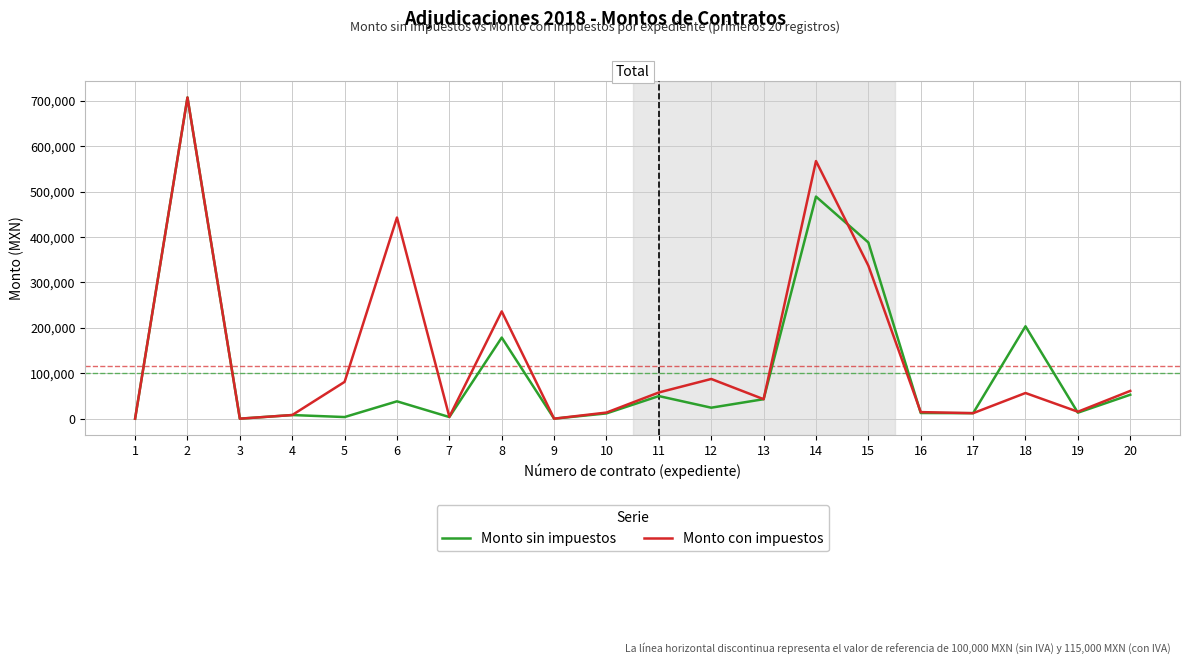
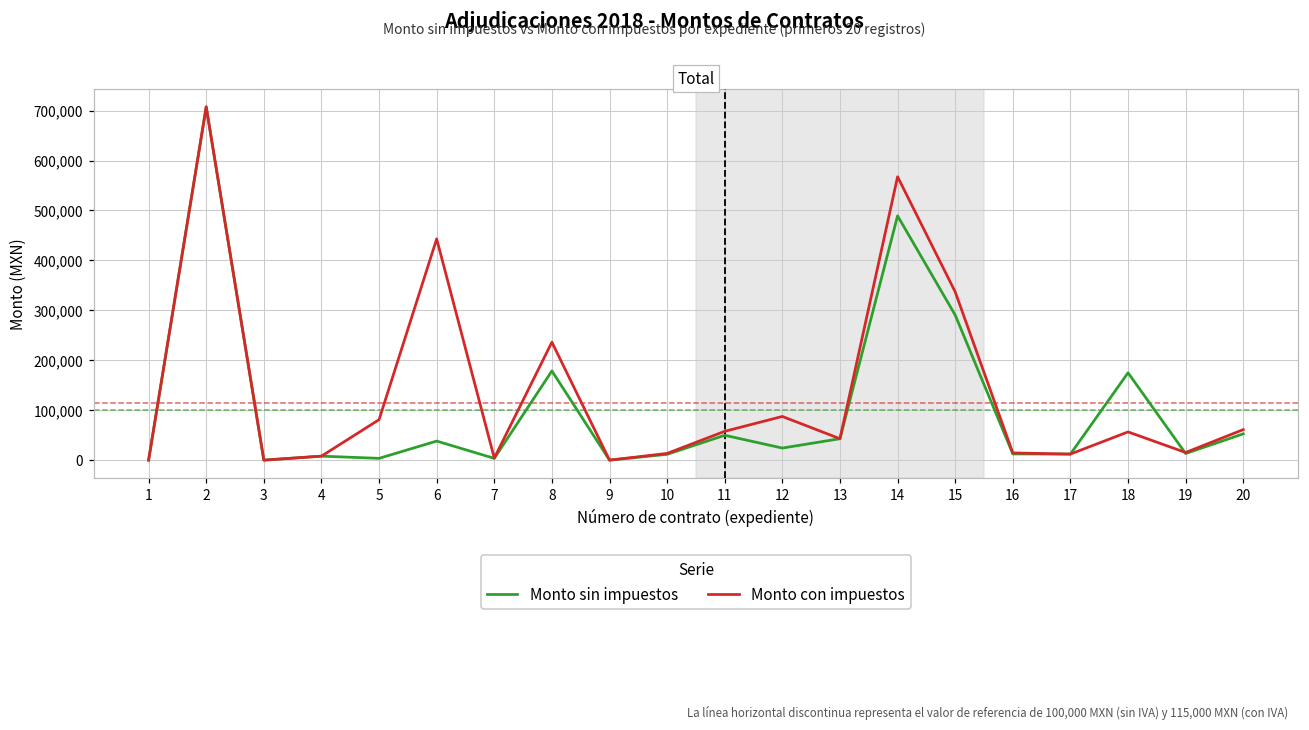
Monto sin impuestos, 15: 390,000 -> 290,000
Monto sin impuestos, 18: 200,000 -> 170,000
